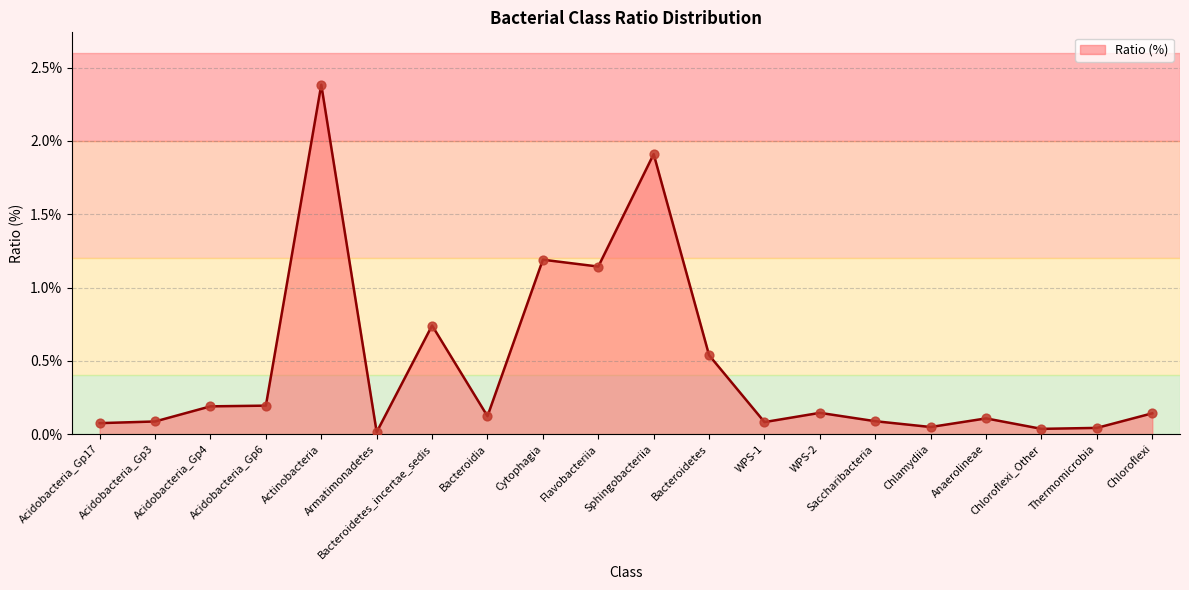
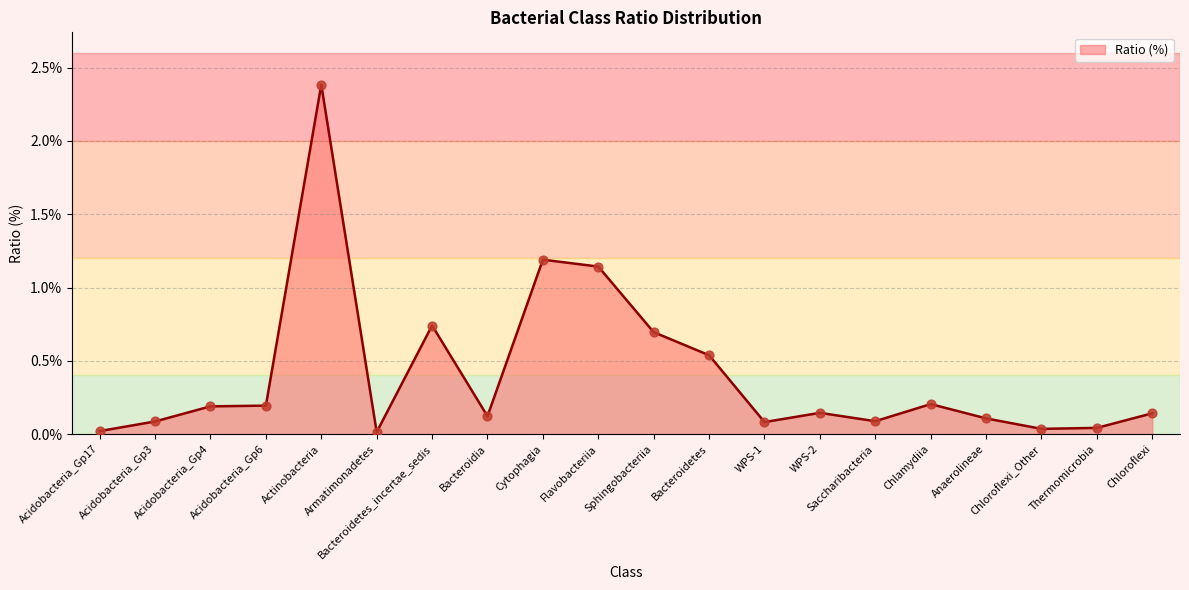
Acidobacteria_Gp17: 0.07% -> 0.02%
Sphingobacteriia: 1.91% -> 0.70%
Chlamydiia: 0.05% -> 0.20%
